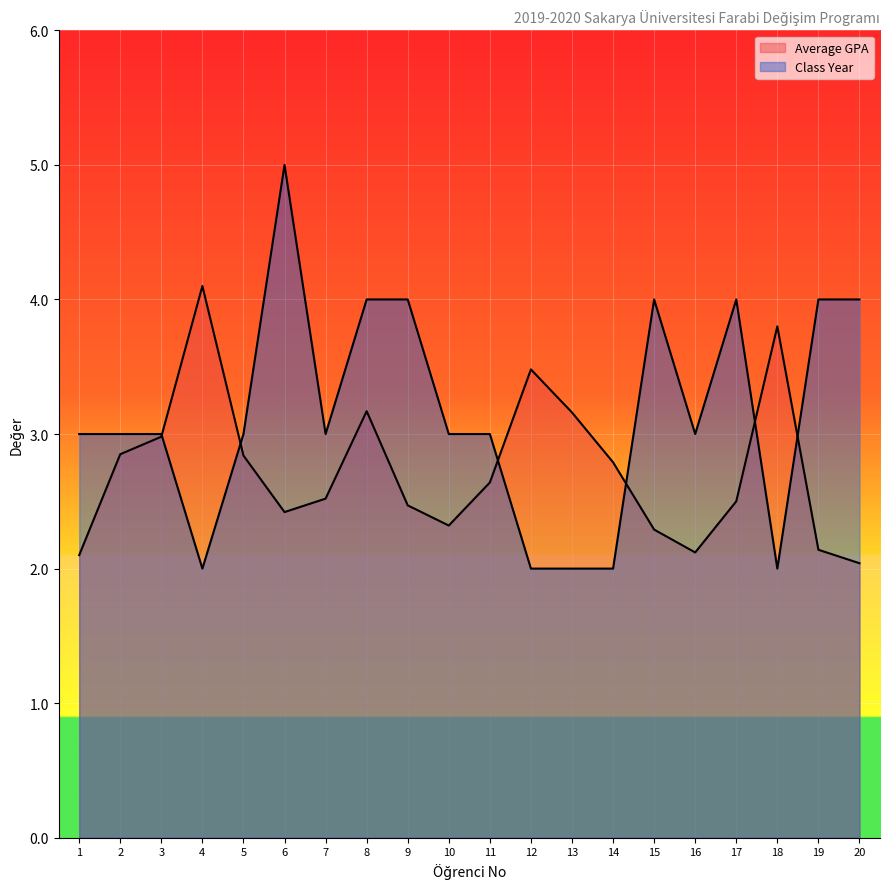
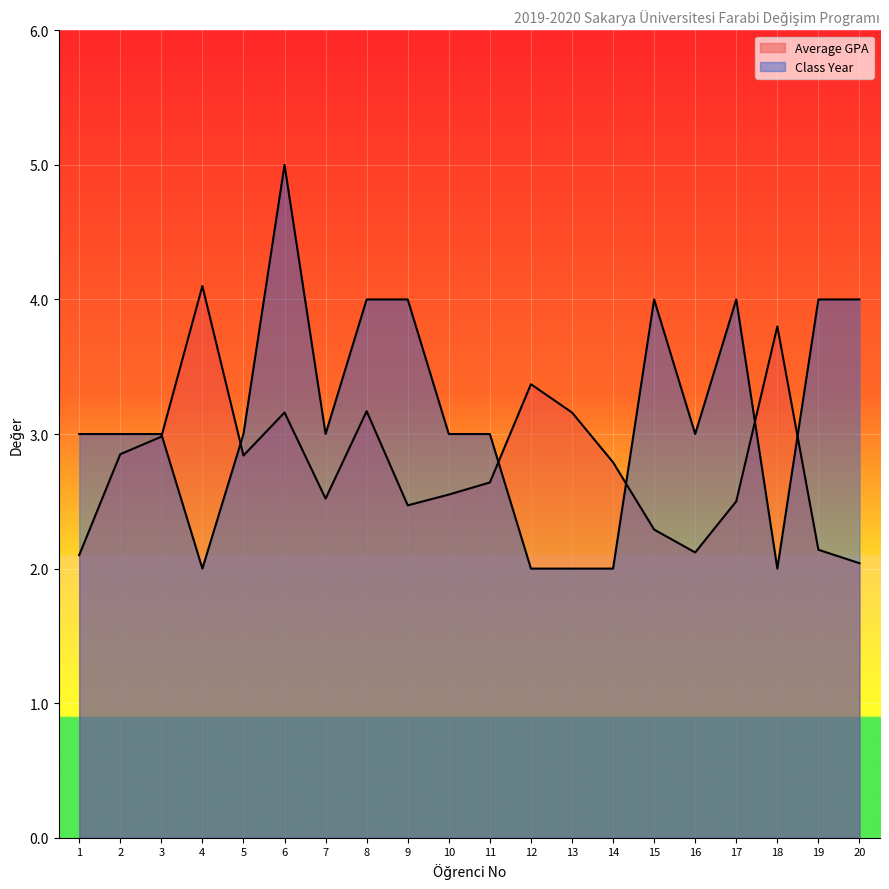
Average GPA, 6: 2.42 -> 3.16
Average GPA, 10: 2.32 -> 2.55
Average GPA, 12: 3.48 -> 3.37
